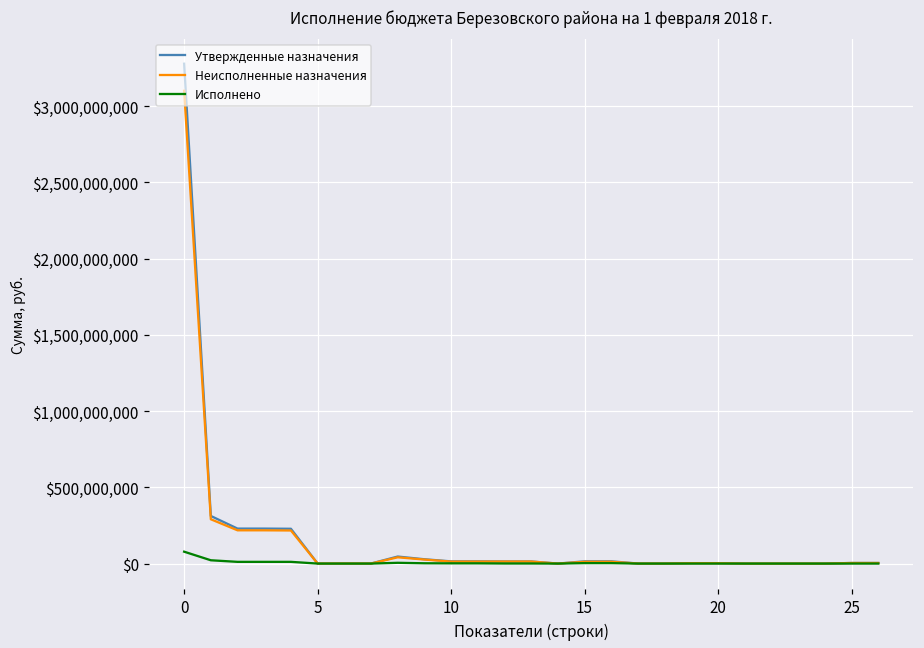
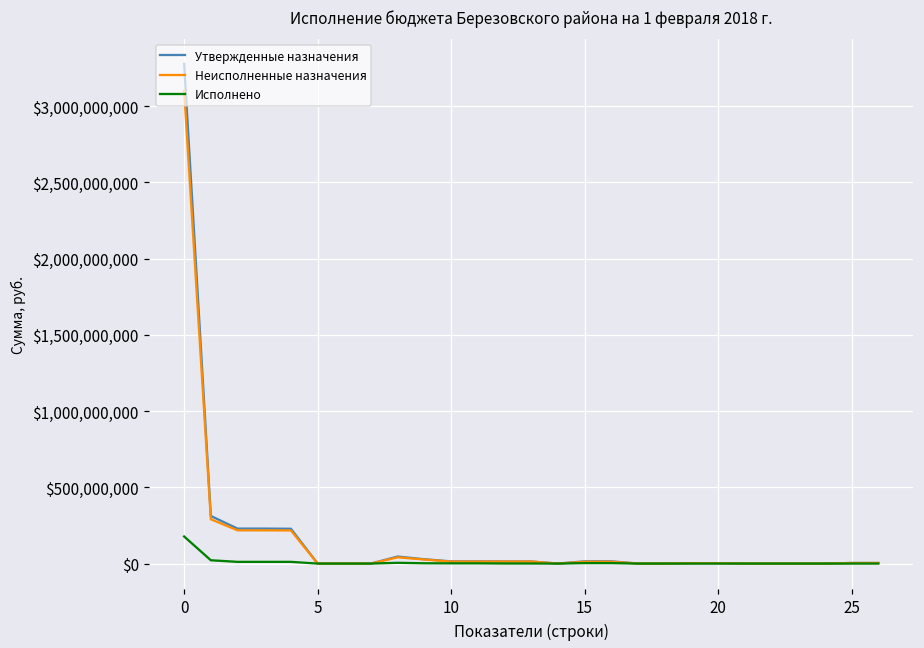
Исполнено, 0: $80,000,000 -> $180,000,000
